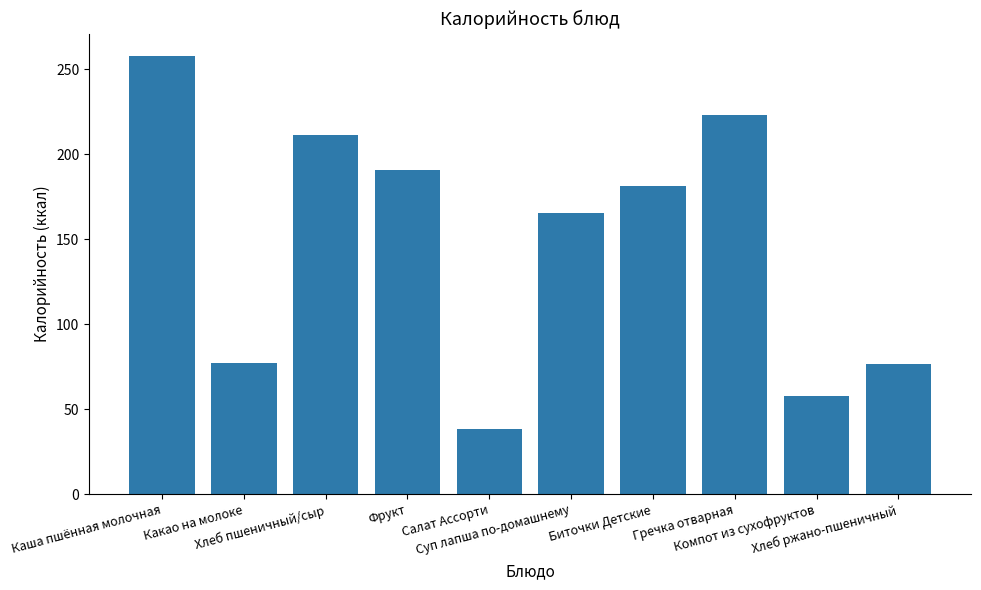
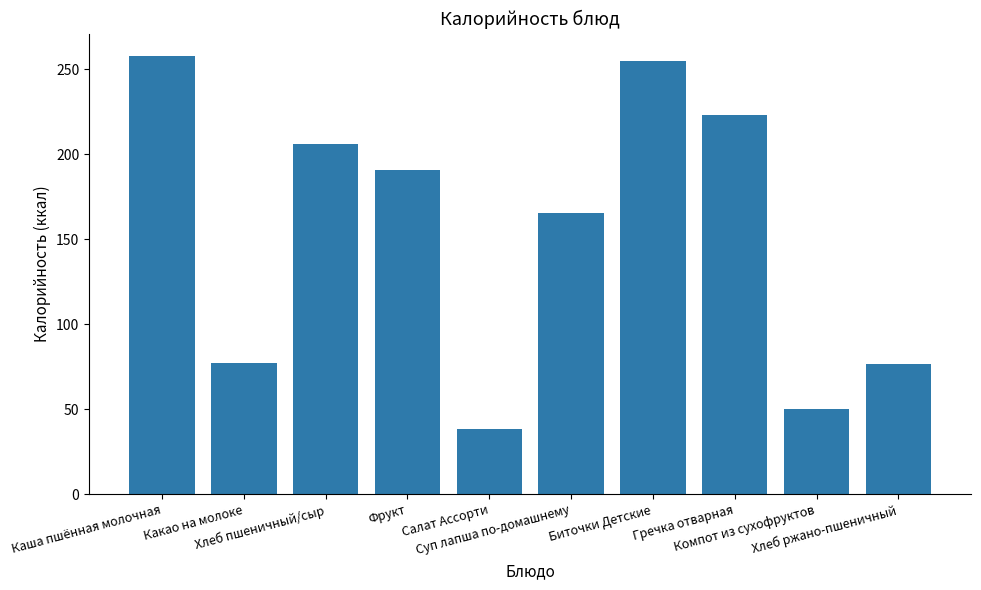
Хлеб пшеничный/сыр: 212 -> 206
Биточки Детские: 181 -> 255
Компот из сухофруктов: 58 -> 50
